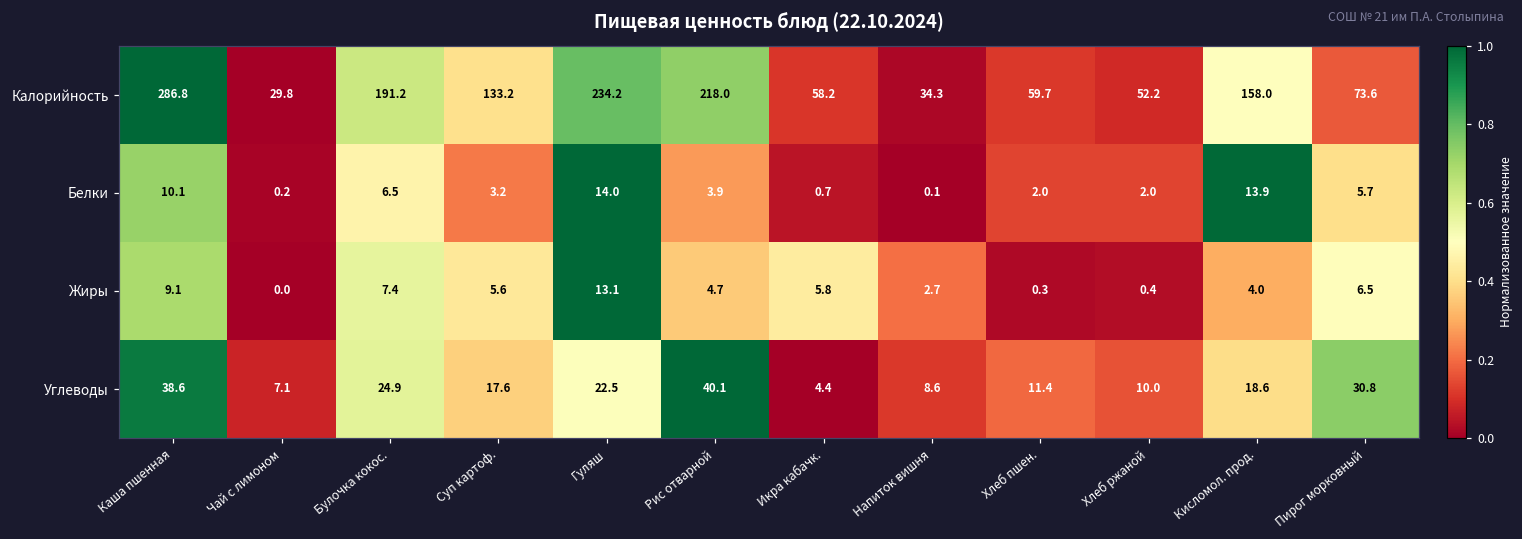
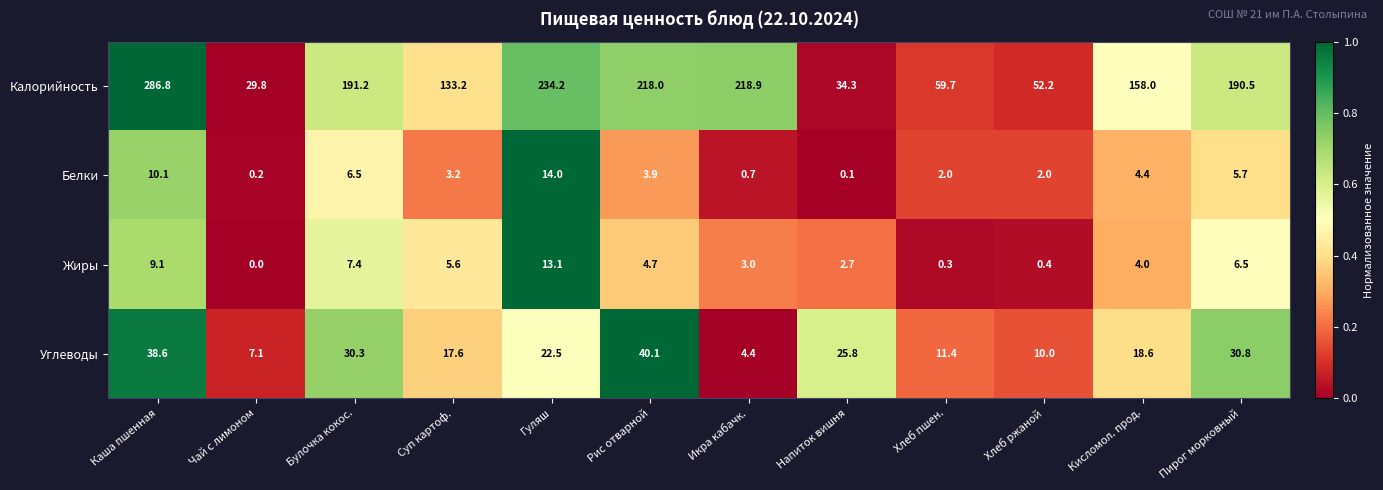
Калорийность, Икра кабачк.: 58.2 -> 218.9
Калорийность, Пирог морковный: 73.6 -> 190.5
Белки, Кисломол. прод.: 13.9 -> 4.4
Жиры, Икра кабачк.: 5.8 -> 3.0
Углеводы, Булочка кокос.: 24.9 -> 30.3
Углеводы, Напиток вишня: 8.6 -> 25.8
